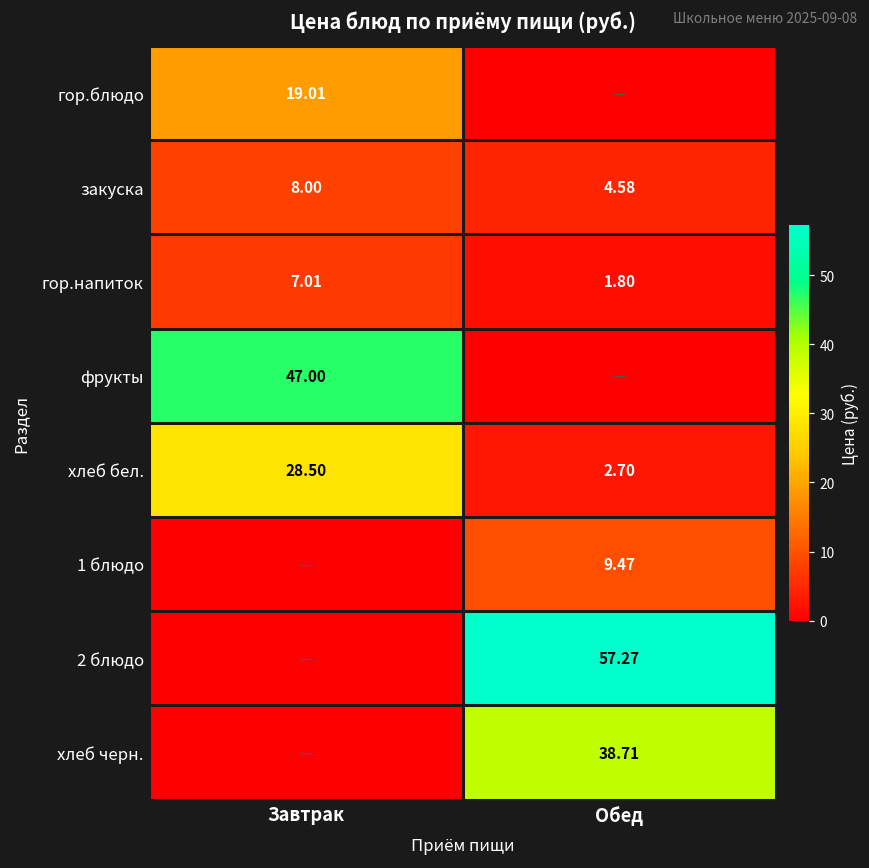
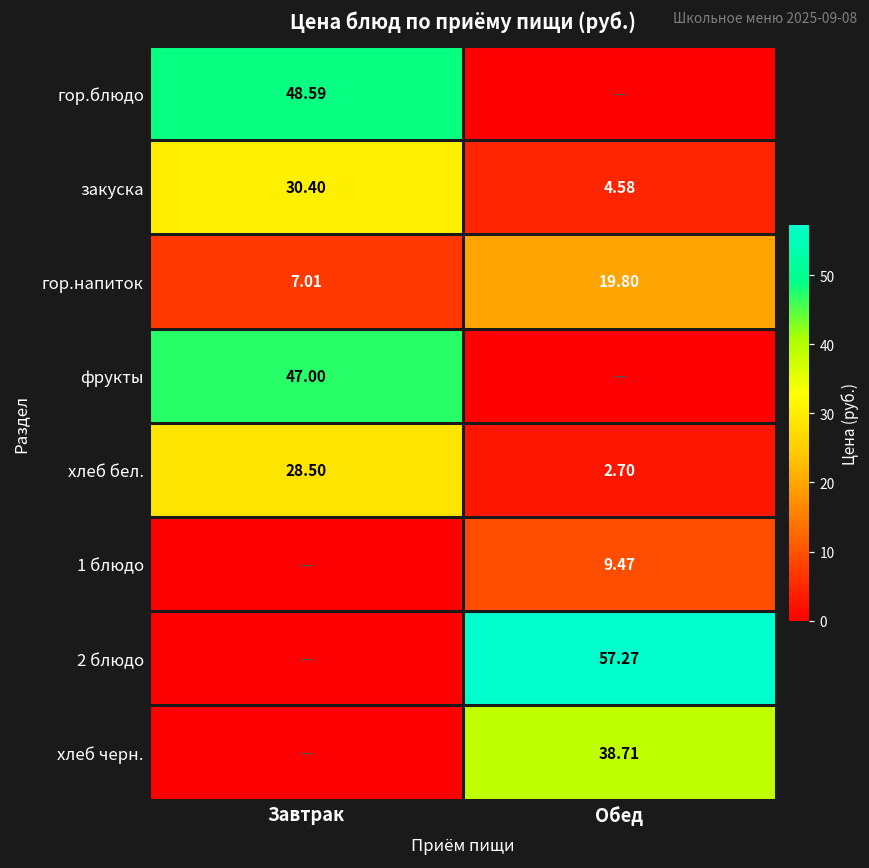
гор.блюдо, Завтрак: 19.01 -> 48.59
закуска, Завтрак: 8.00 -> 30.40
гор.напиток, Обед: 1.80 -> 19.80
